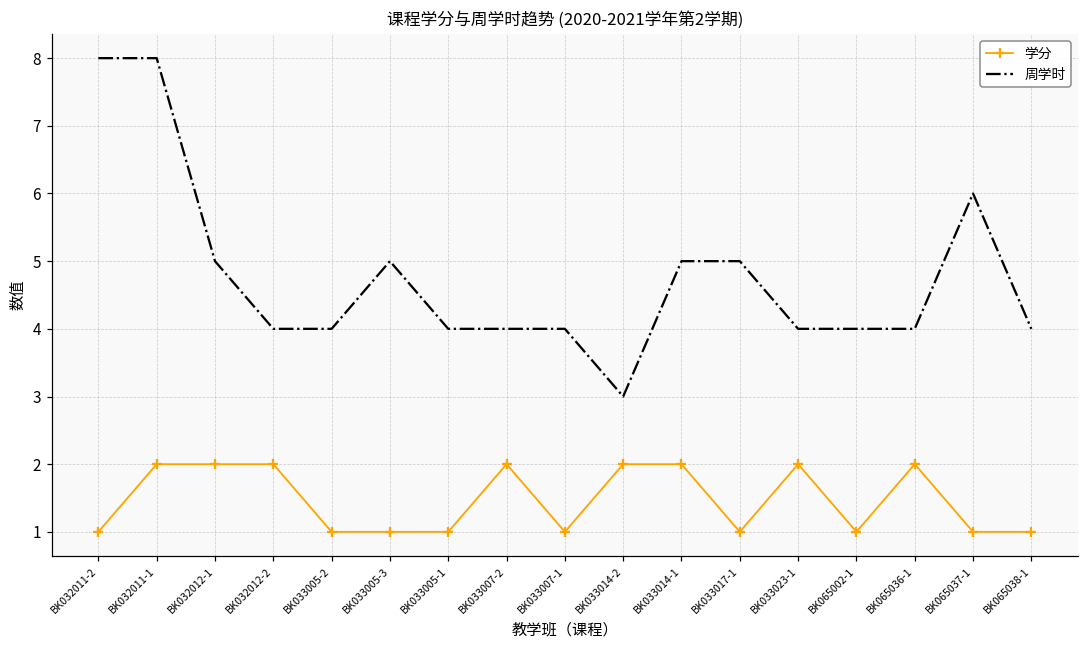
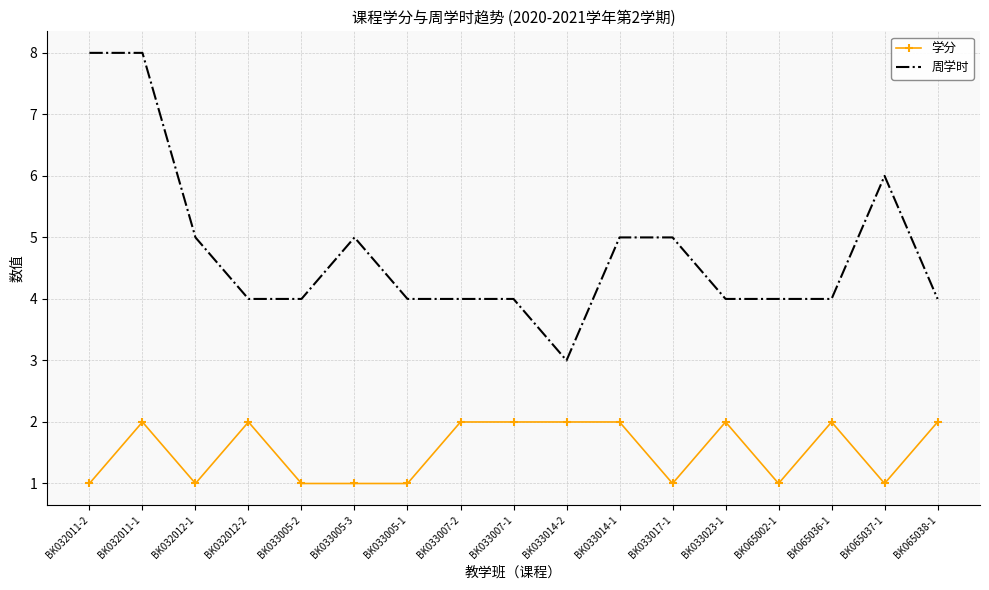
学分, BK032012-1: 2 -> 1
学分, BK033007-1: 1 -> 2
学分, BK065038-1: 1 -> 2
